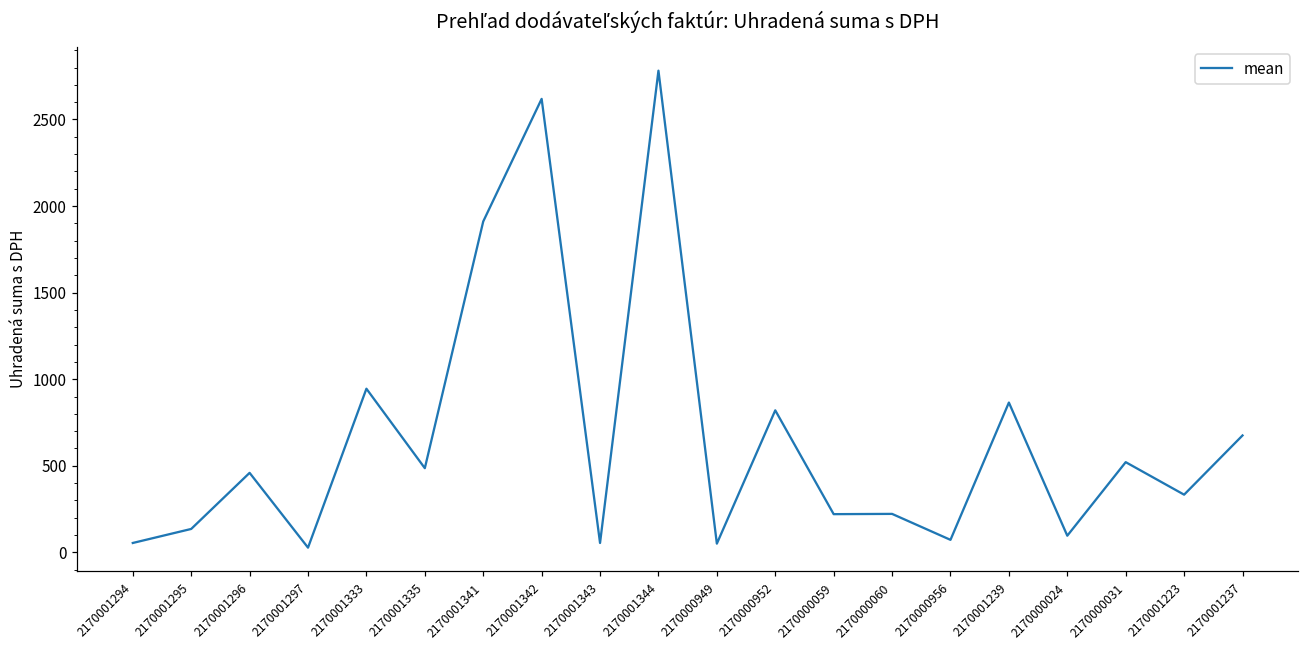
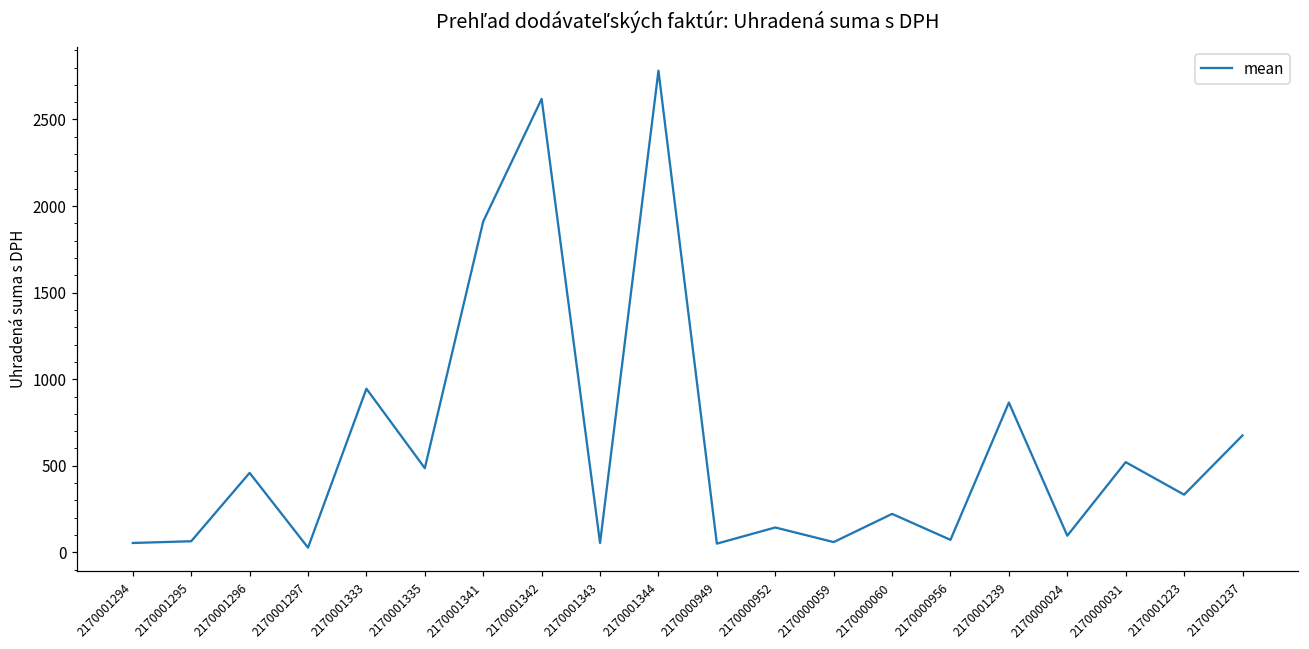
2170001295: 140 -> 60
2170000952: 820 -> 140
2170000059: 220 -> 60
